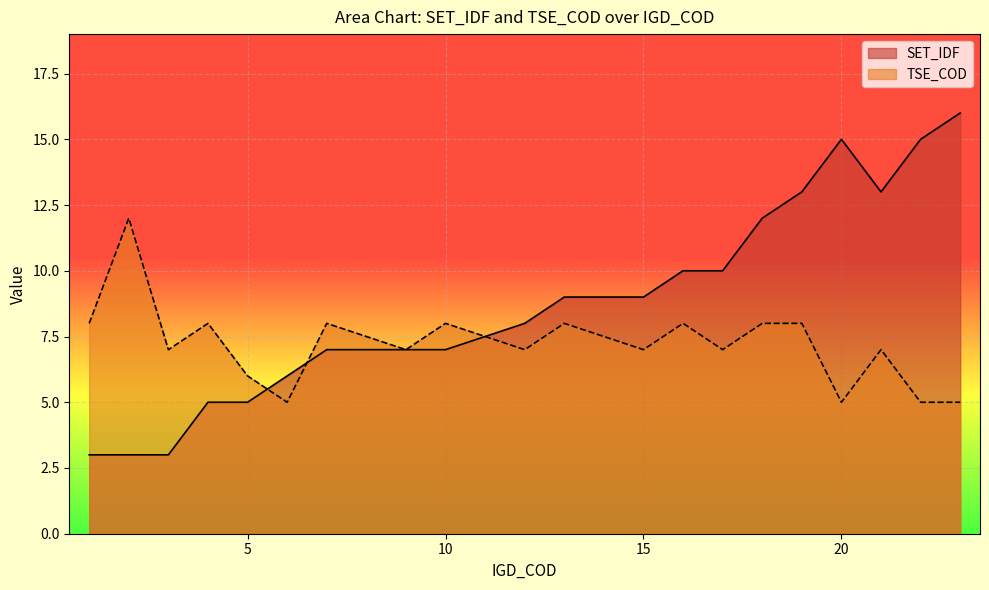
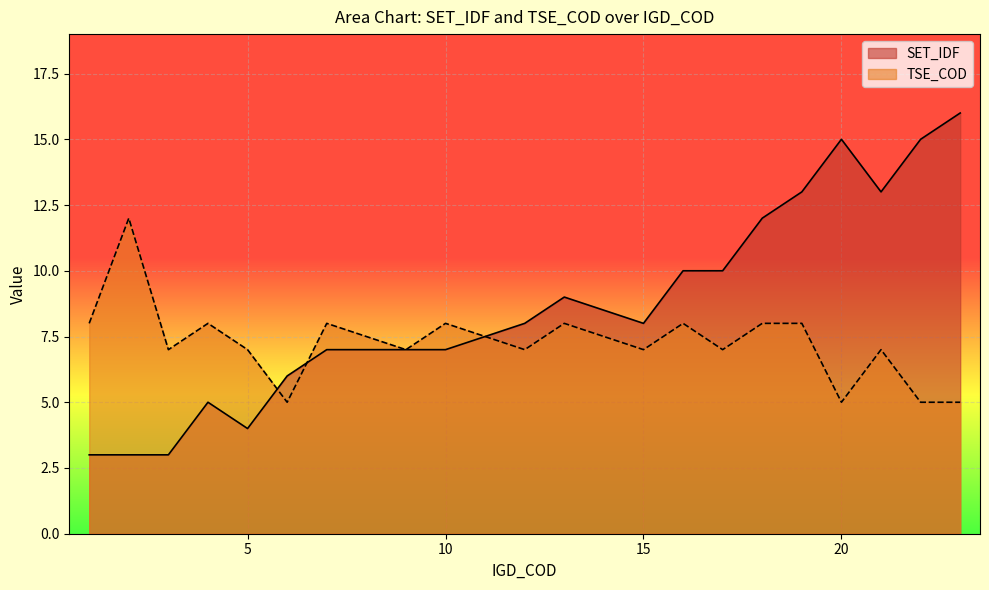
SET_IDF, 5: 5 -> 4
TSE_COD, 5: 6 -> 7
SET_IDF, 15: 9 -> 8
